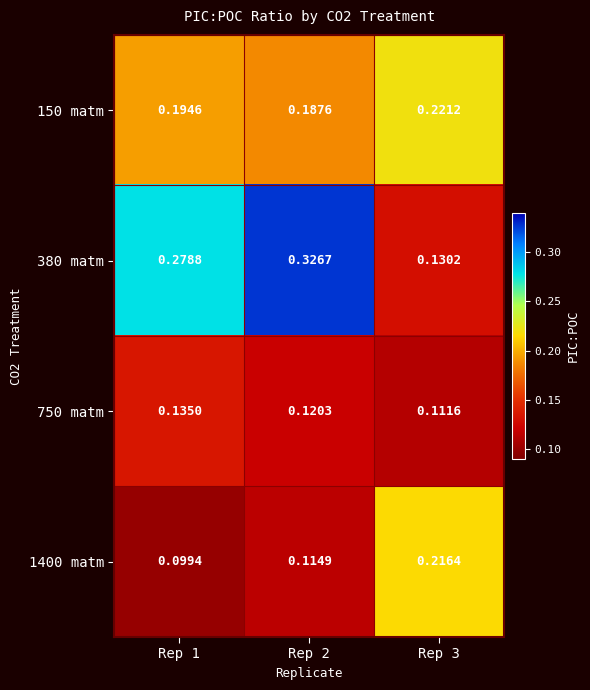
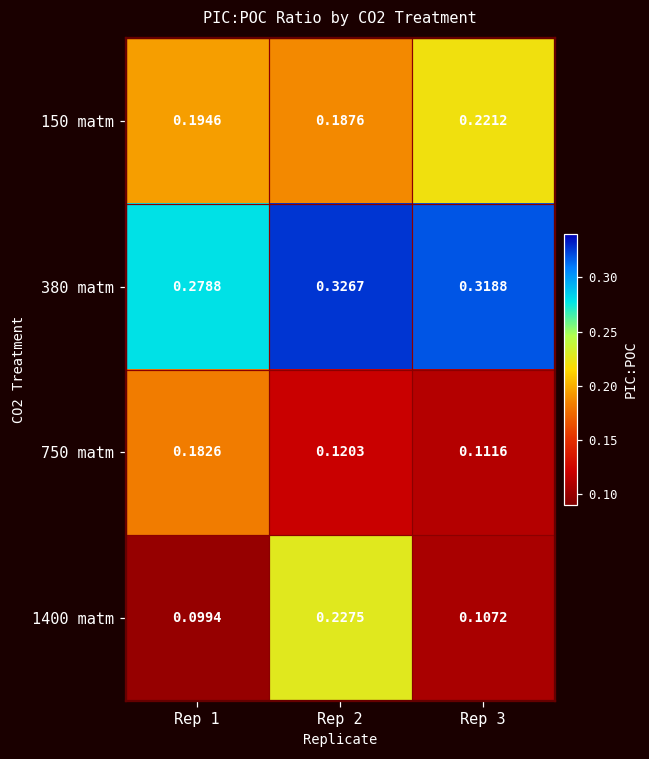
380 matm, Rep 3: 0.1302 -> 0.3188
750 matm, Rep 1: 0.1350 -> 0.1826
1400 matm, Rep 2: 0.1149 -> 0.2275
1400 matm, Rep 3: 0.2164 -> 0.1072
